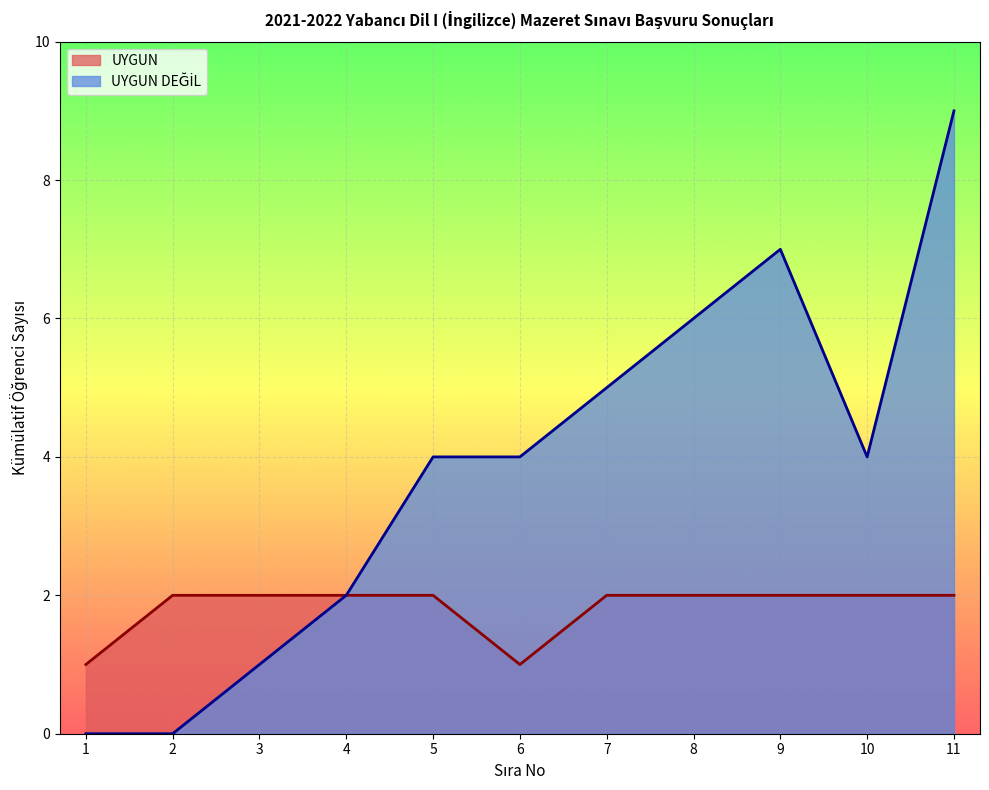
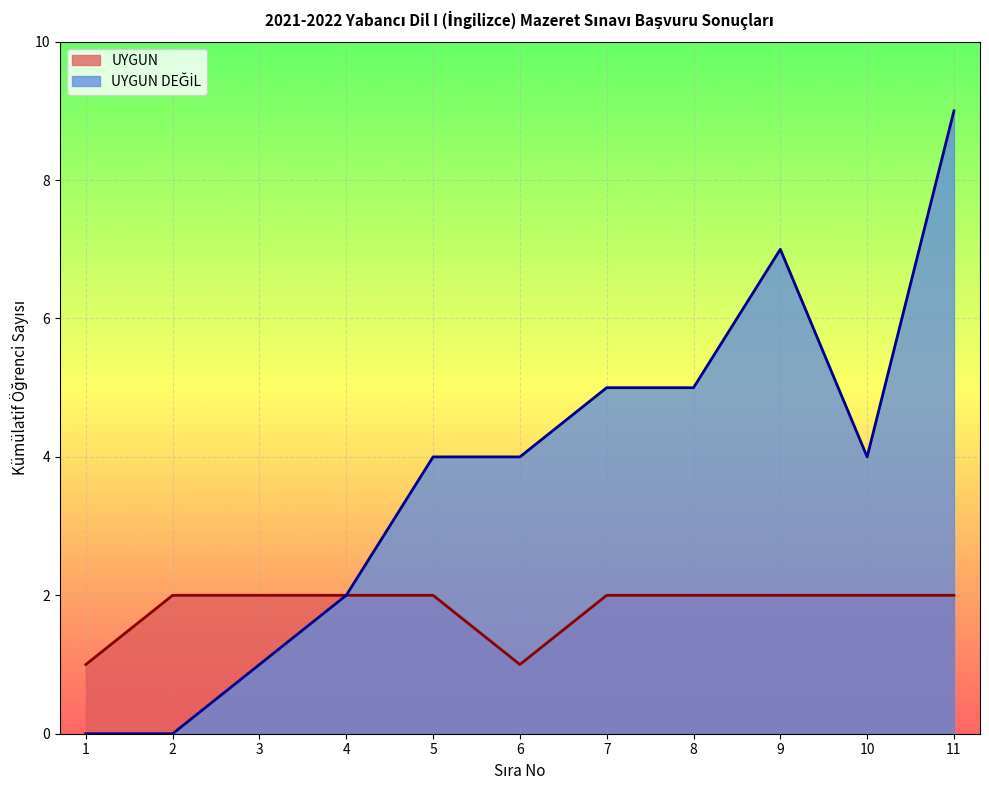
UYGUN DEĞİL, 8: 6 -> 5
